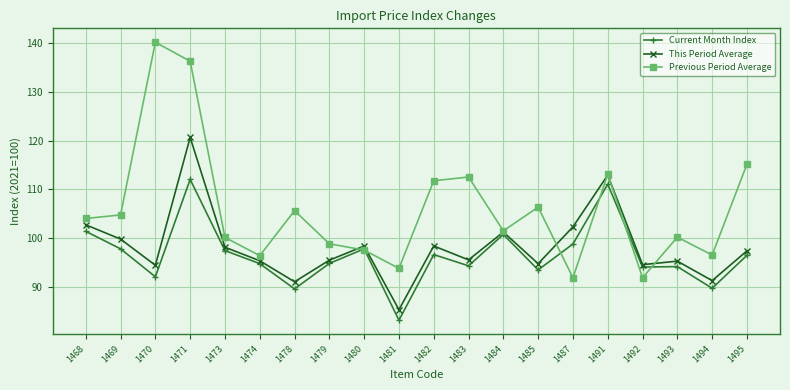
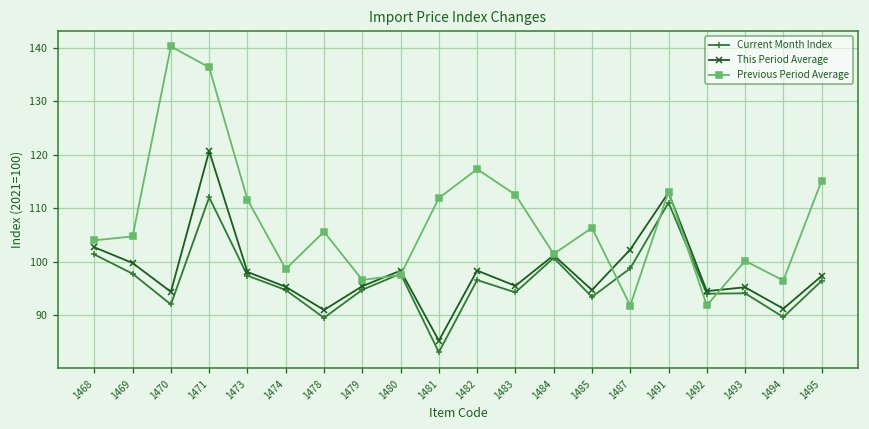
Previous Period Average, 1473: 100 -> 112
Previous Period Average, 1474: 96 -> 99
Previous Period Average, 1479: 99 -> 97
Previous Period Average, 1481: 94 -> 112
Previous Period Average, 1482: 112 -> 117
